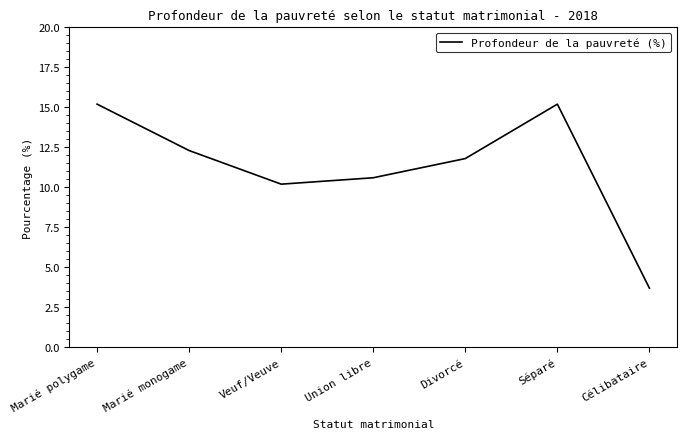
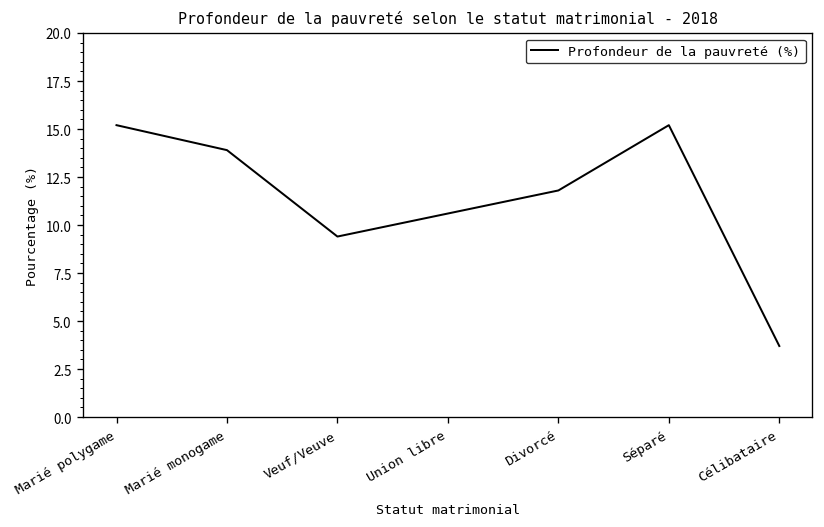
Marié monogame: 12.3 -> 13.9
Veuf/Veuve: 10.2 -> 9.4
